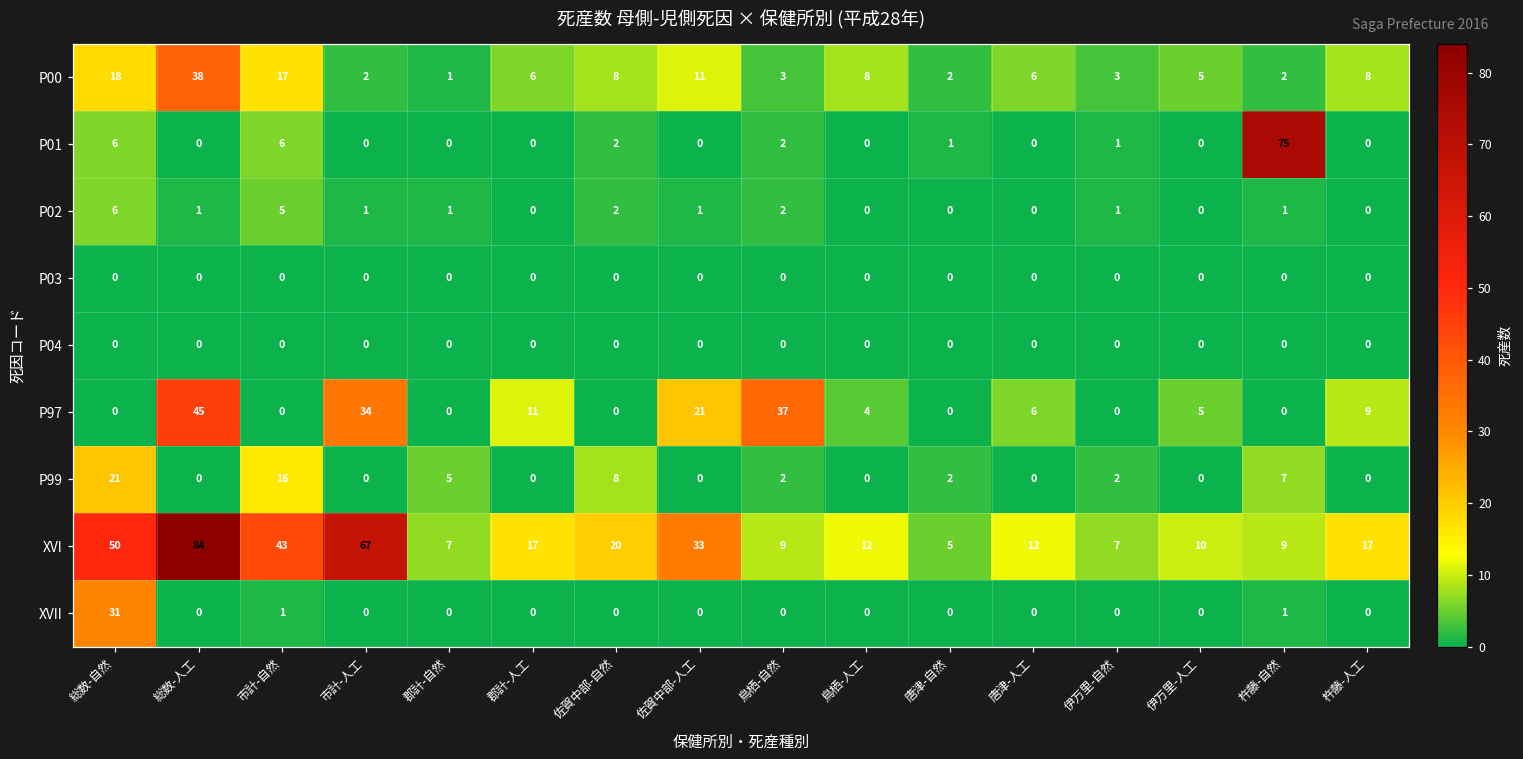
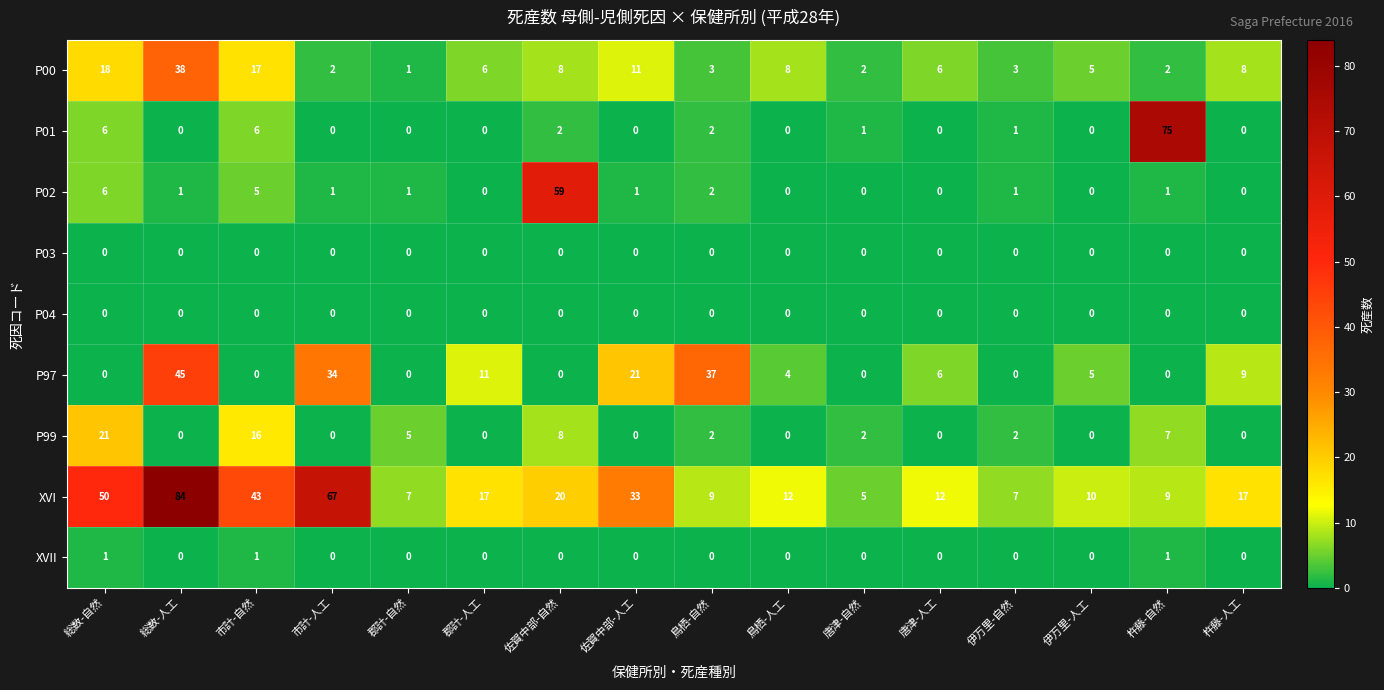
P02, 佐賀中部-自然: 2 -> 59
XVII, 総数-自然: 31 -> 1
